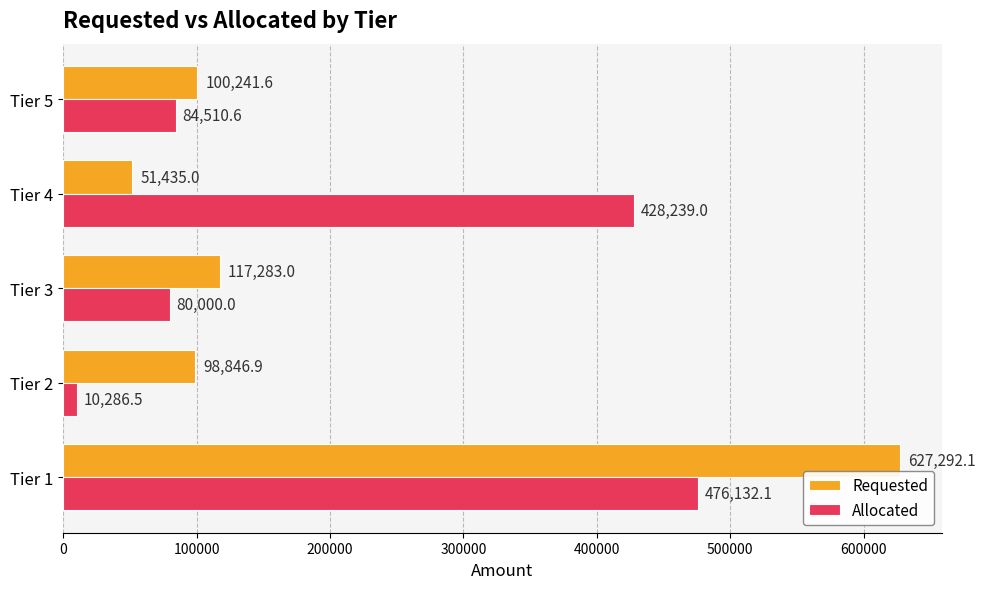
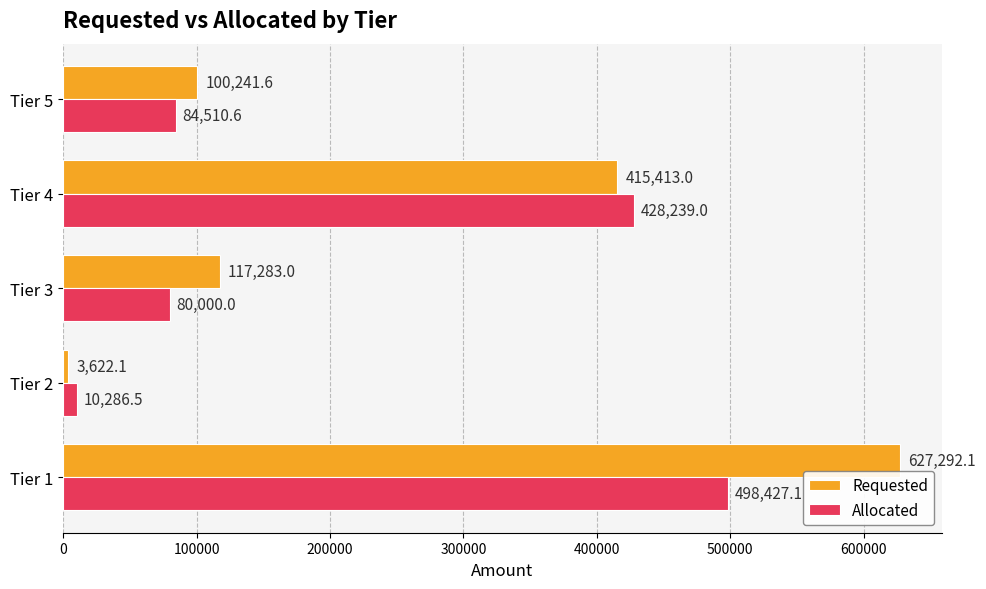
Requested, Tier 4: 51,435.0 -> 415,413.0
Requested, Tier 2: 98,846.9 -> 3,622.1
Allocated, Tier 1: 476,132.1 -> 498,427.1
